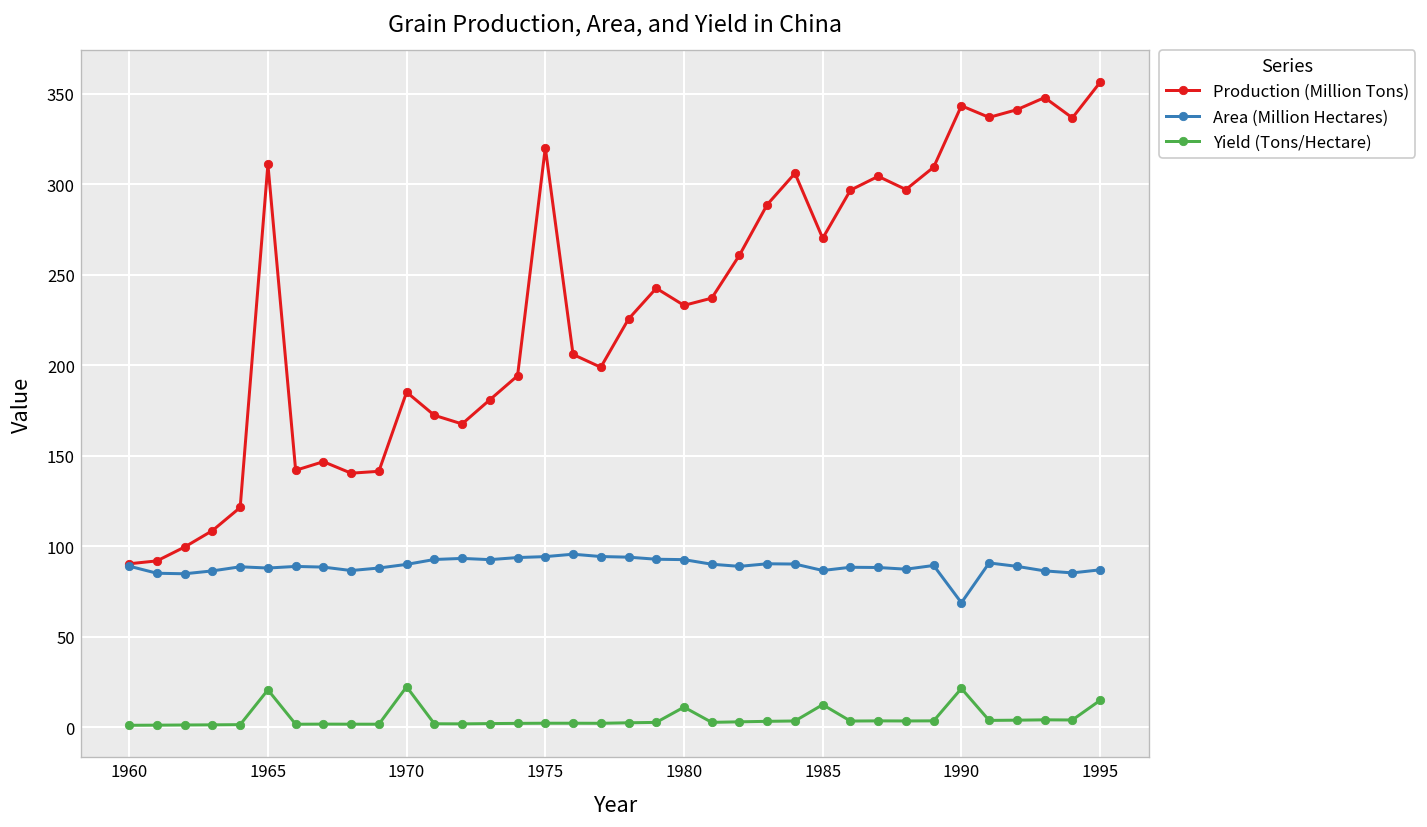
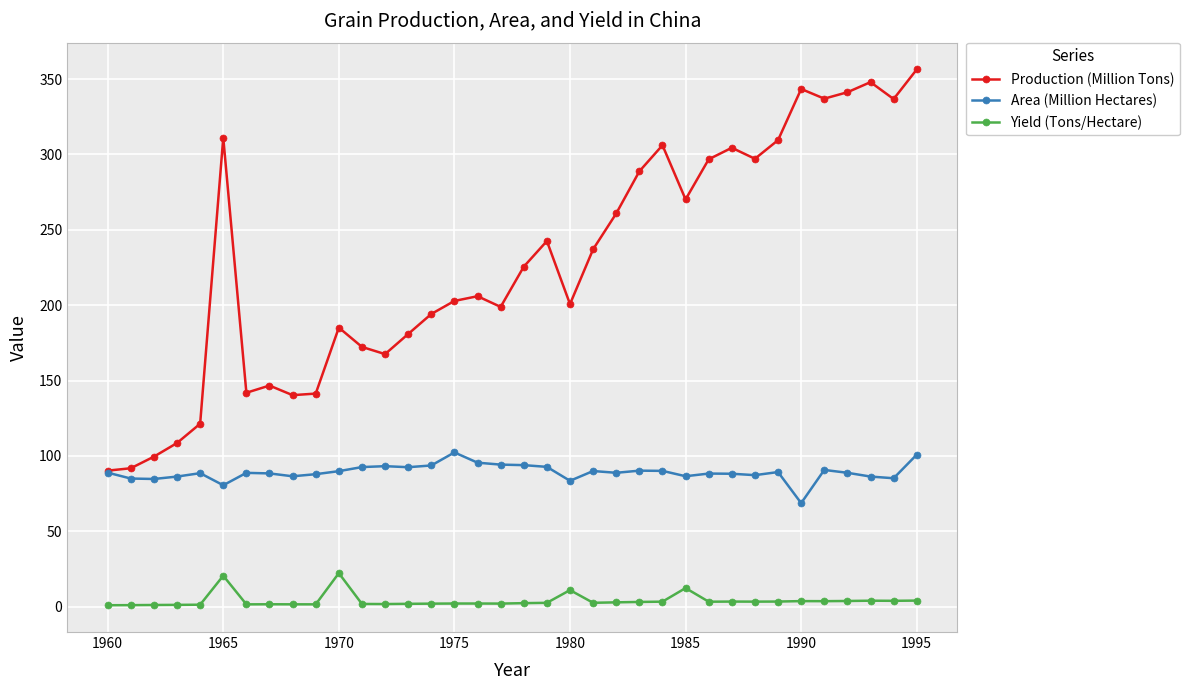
Area (Million Hectares), 1965: 88 -> 81
Production (Million Tons), 1975: 320 -> 203
Area (Million Hectares), 1975: 94 -> 102
Production (Million Tons), 1980: 233 -> 201
Area (Million Hectares), 1980: 93 -> 84
Yield (Tons/Hectare), 1990: 21 -> 4
Area (Million Hectares), 1995: 87 -> 101
Yield (Tons/Hectare), 1995: 15 -> 4
